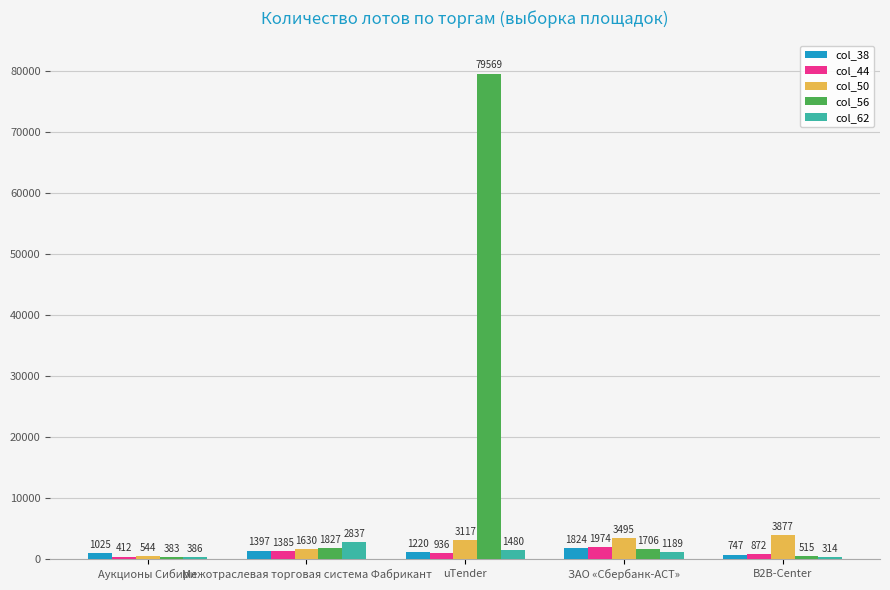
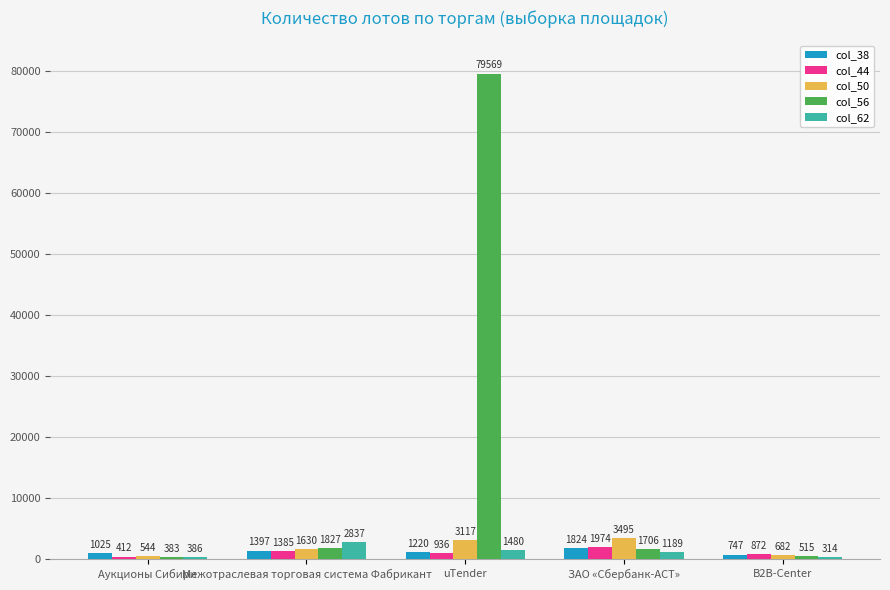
col_50, B2B-Center: 3877 -> 682
